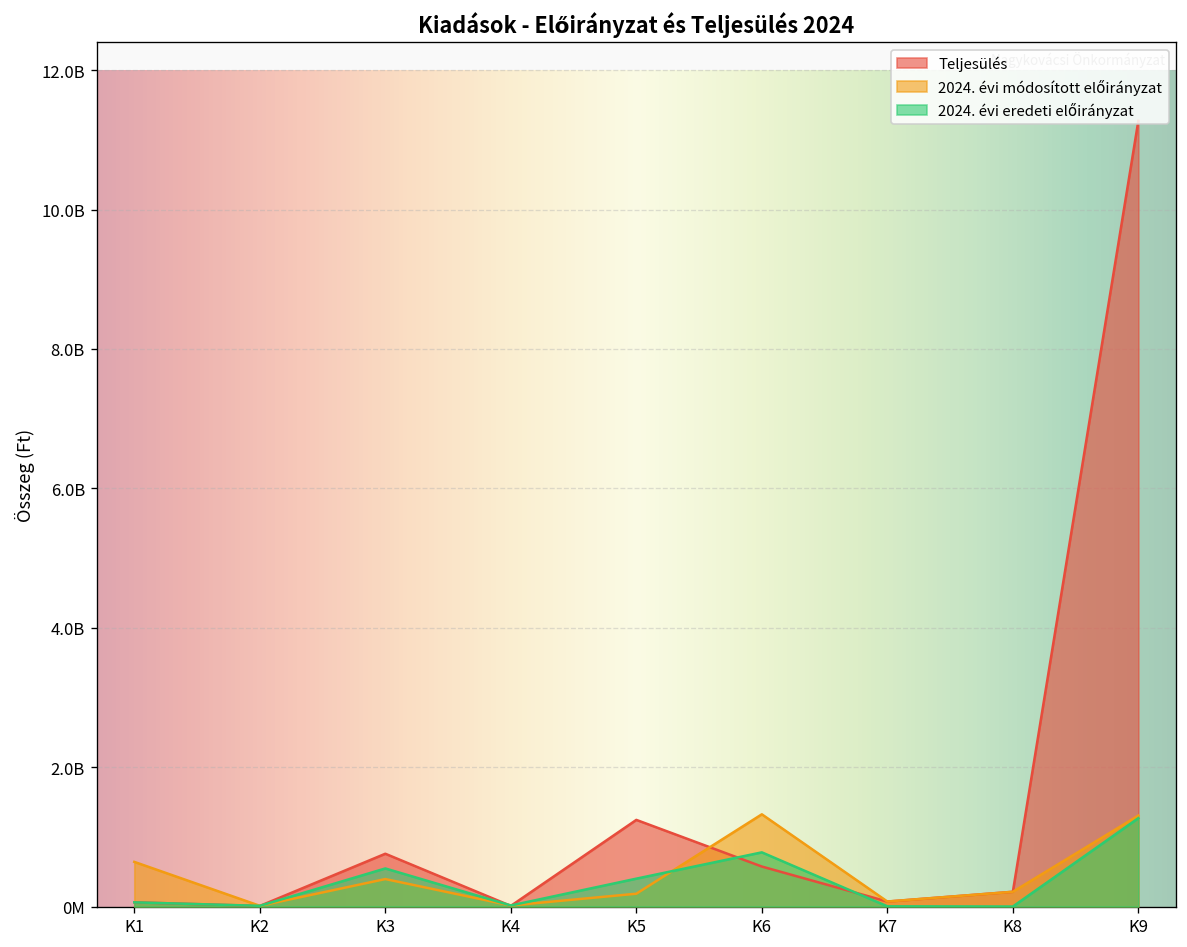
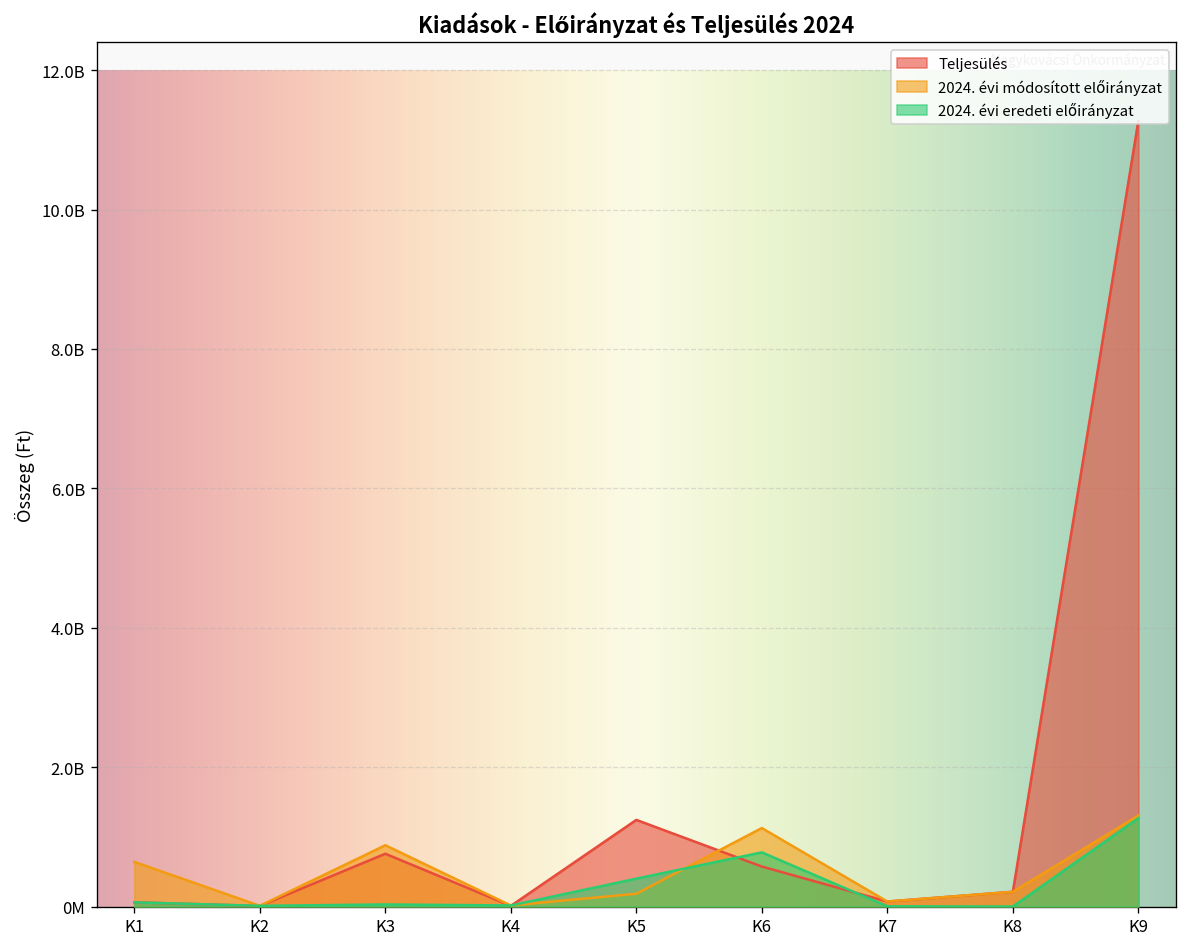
2024. évi módosított előirányzat, K3: 400000000 -> 900000000
2024. évi eredeti előirányzat, K3: 500000000 -> 0
2024. évi módosított előirányzat, K6: 1300000000 -> 1100000000
